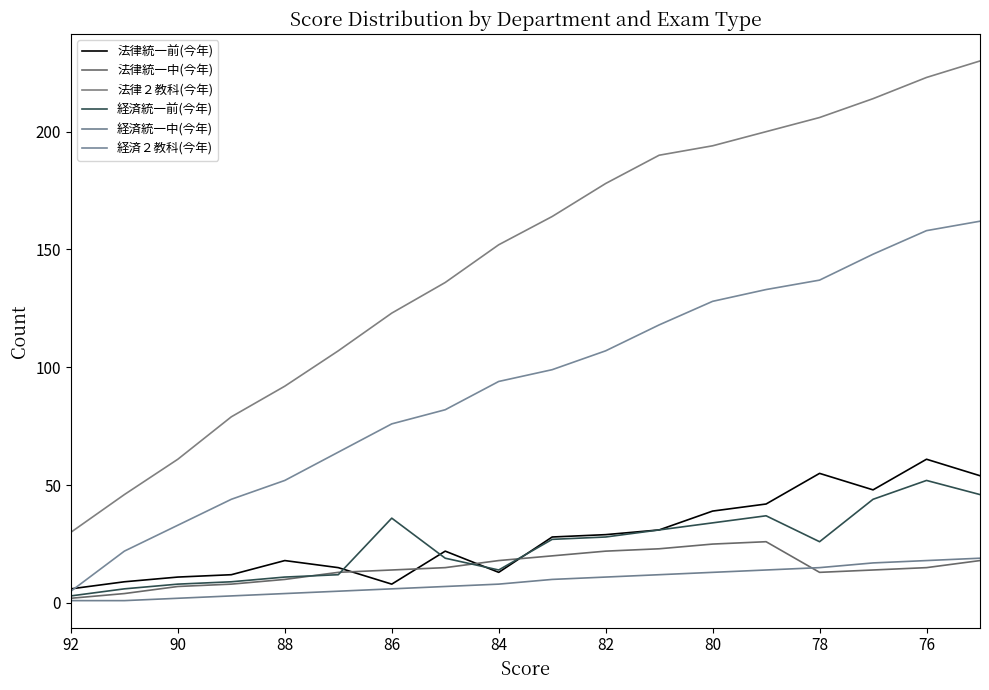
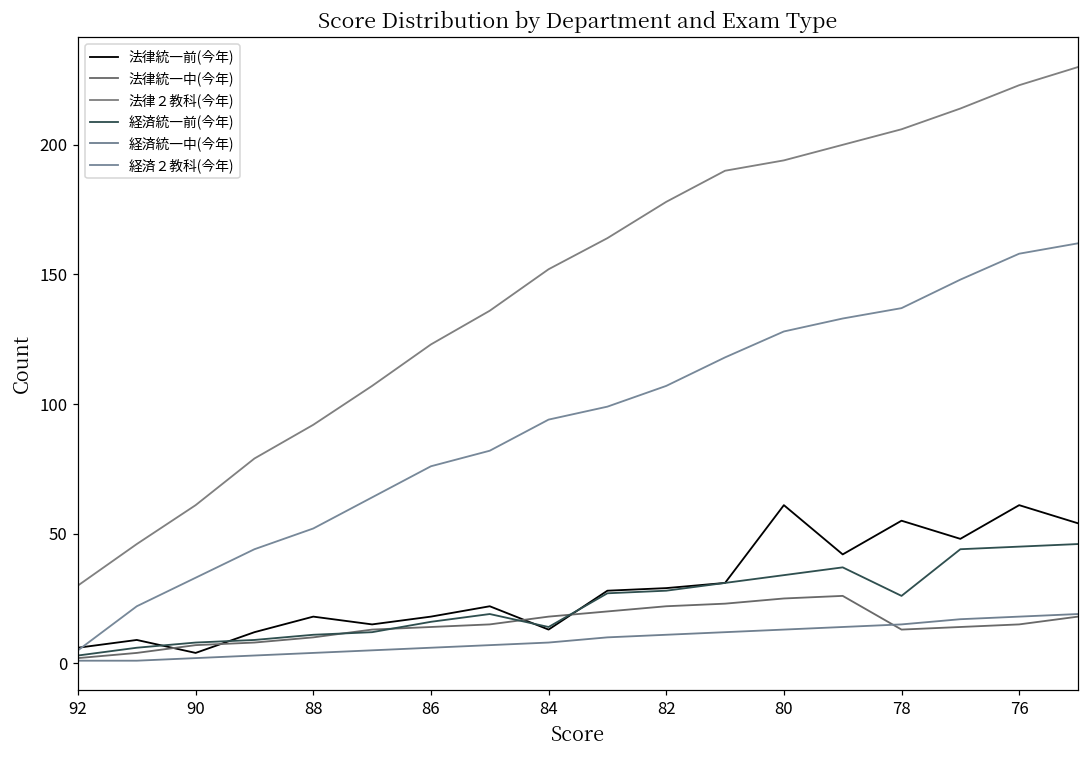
法律統一前(今年), 90: 11 -> 4
法律統一前(今年), 86: 8 -> 18
経済統一前(今年), 86: 36 -> 16
法律統一前(今年), 80: 39 -> 61
経済統一前(今年), 76: 52 -> 45
